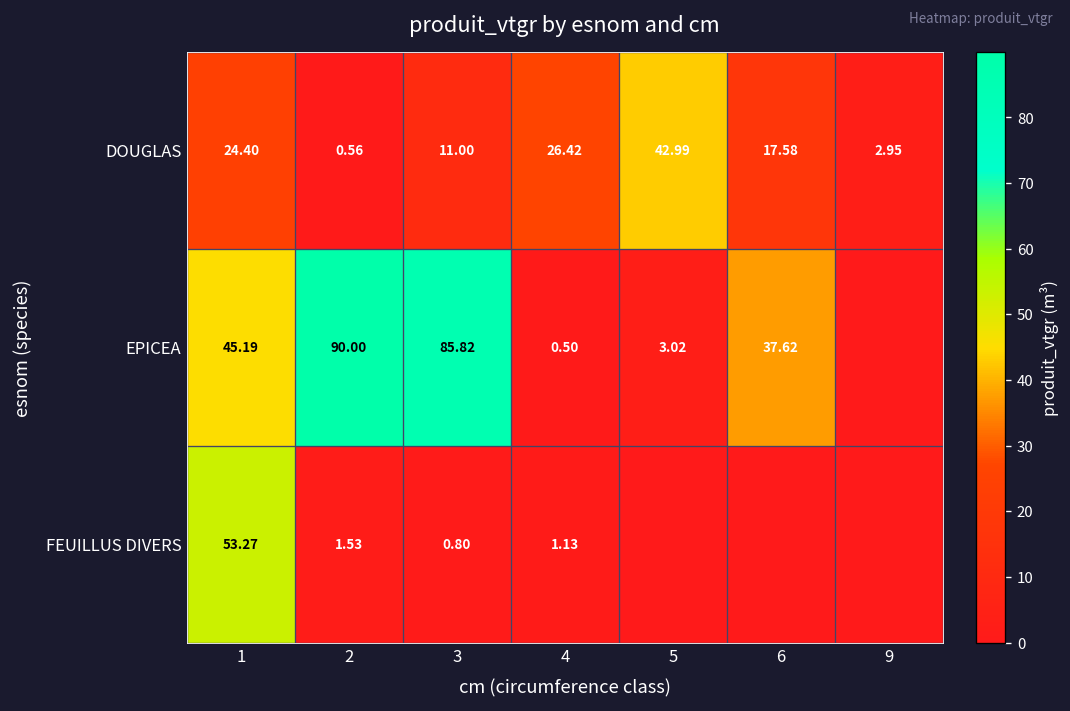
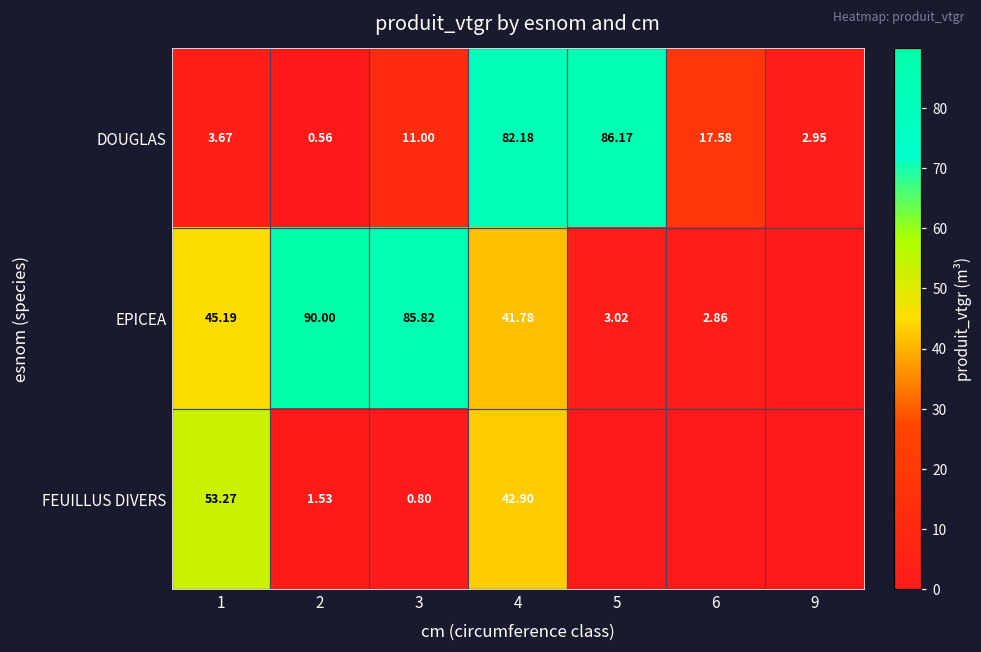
DOUGLAS, 1: 24.40 -> 3.67
DOUGLAS, 4: 26.42 -> 82.18
DOUGLAS, 5: 42.99 -> 86.17
EPICEA, 4: 0.50 -> 41.78
EPICEA, 6: 37.62 -> 2.86
FEUILLUS DIVERS, 4: 1.13 -> 42.90
